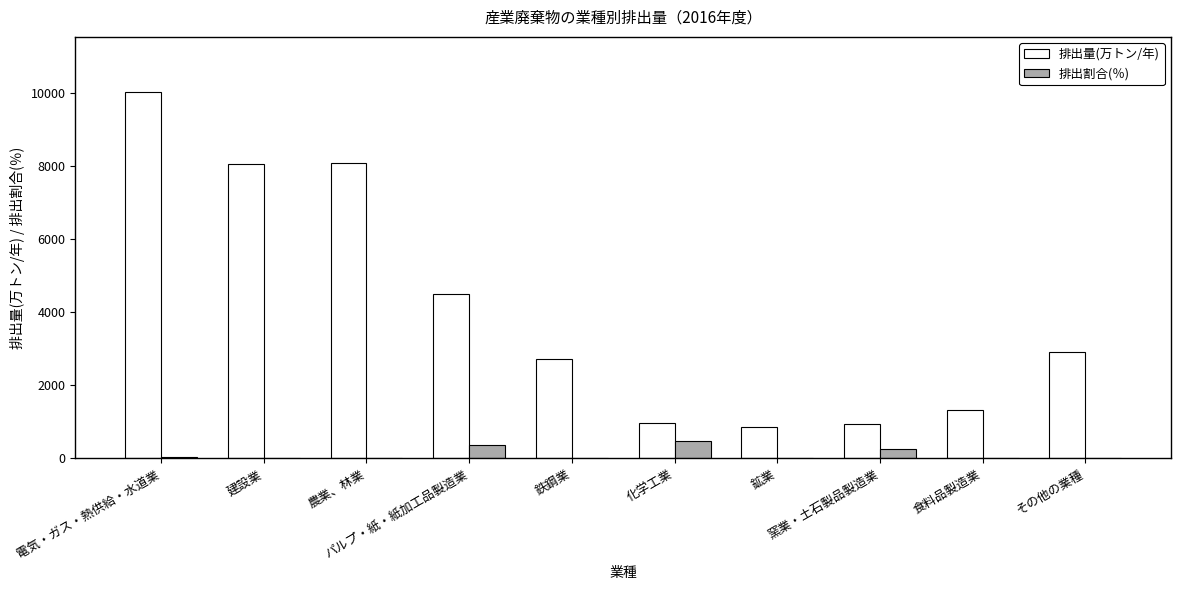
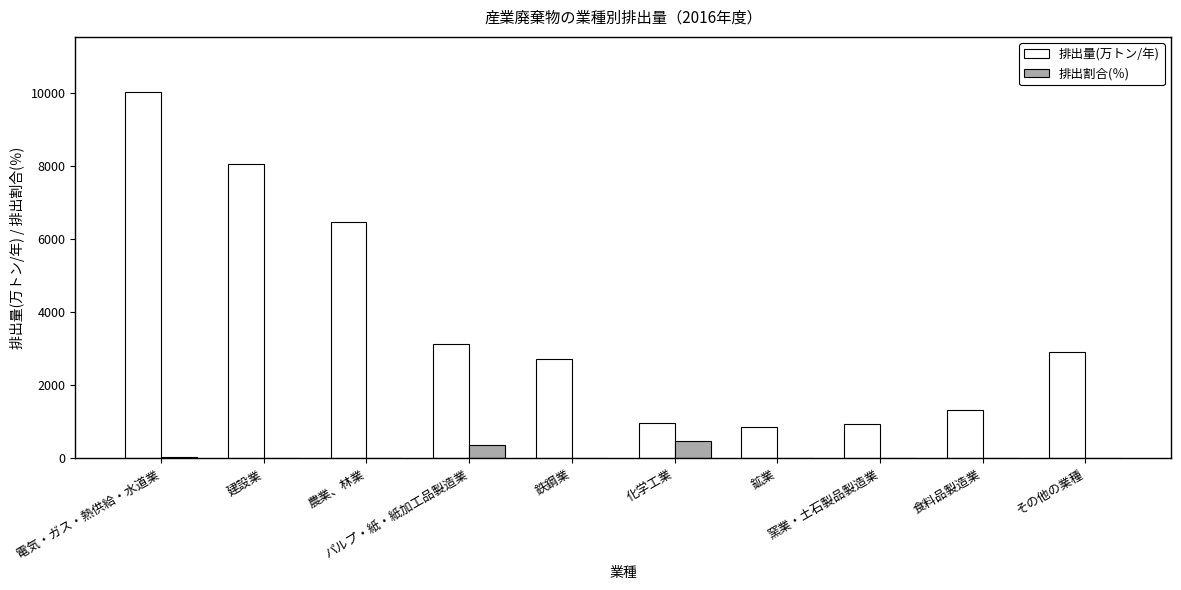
排出量(万トン/年), 農業、林業: 8100 -> 6500
排出量(万トン/年), パルプ・紙・紙加工品製造業: 4500 -> 3100
排出割合(％), 窯業・土石製品製造業: 200 -> 0
